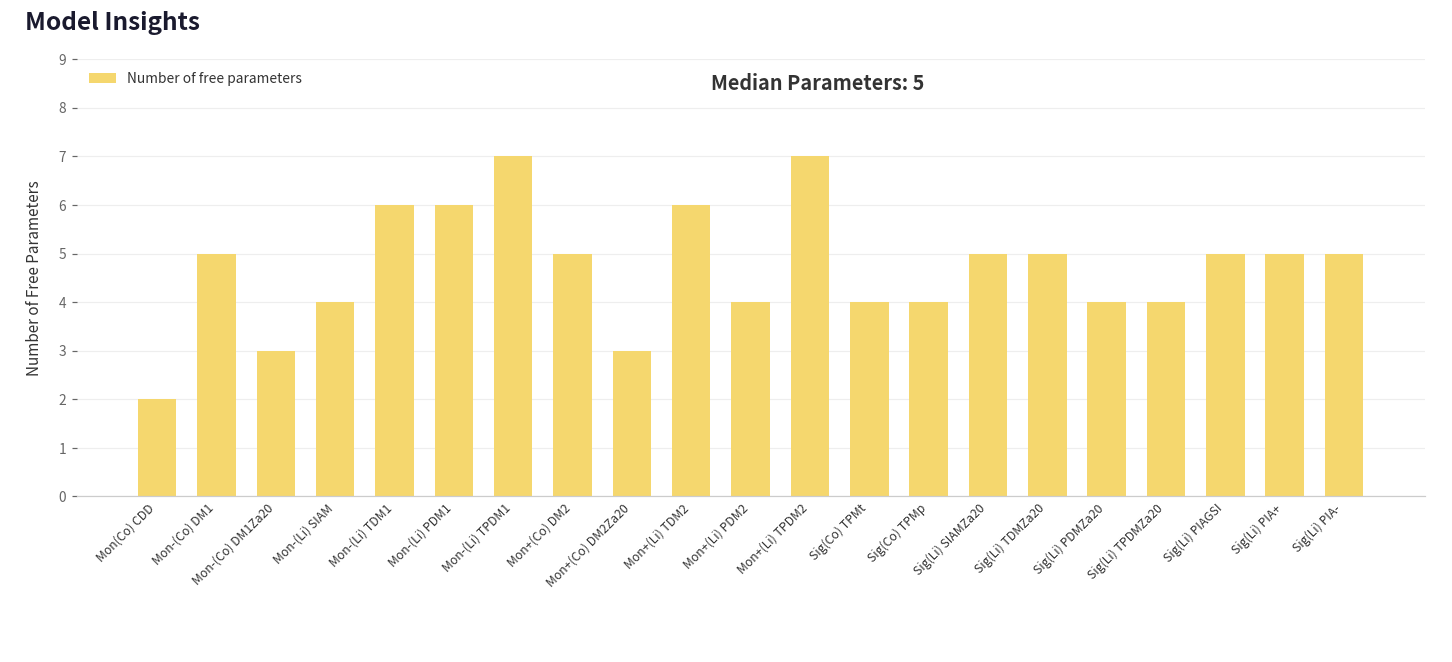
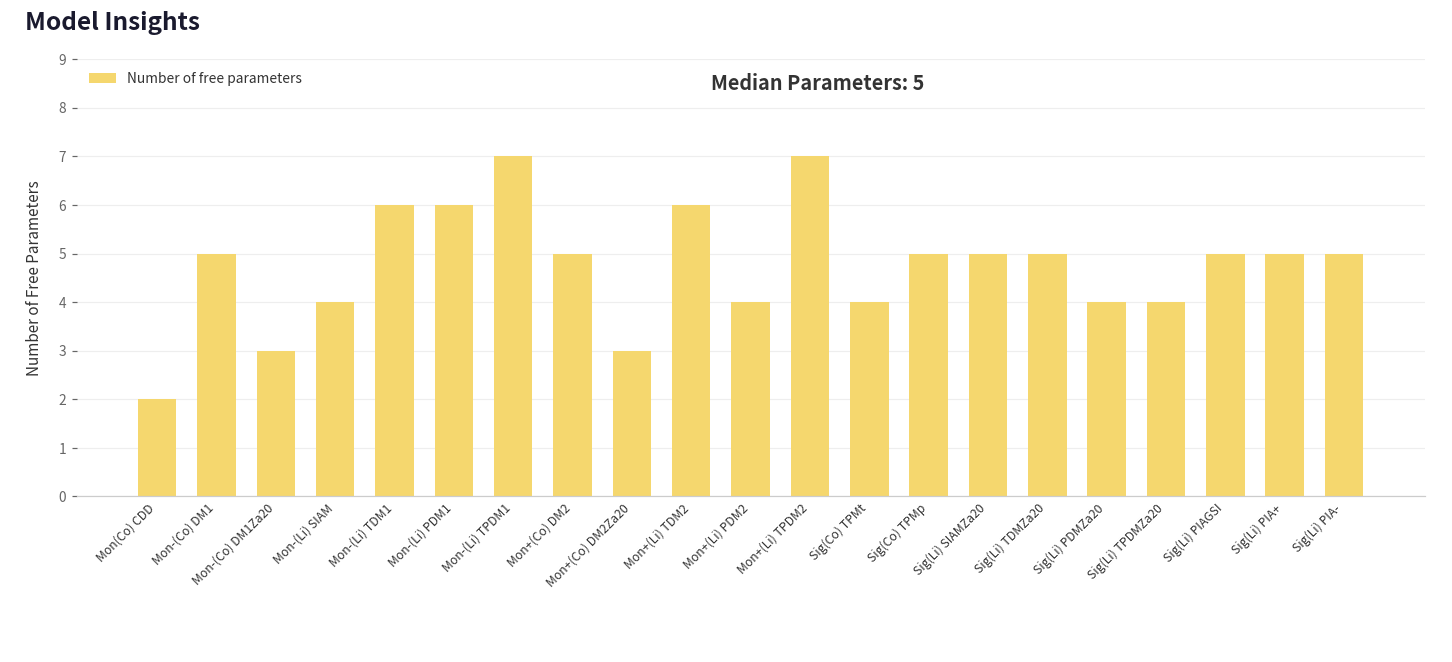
Sig(Co) TPMp: 4 -> 5
